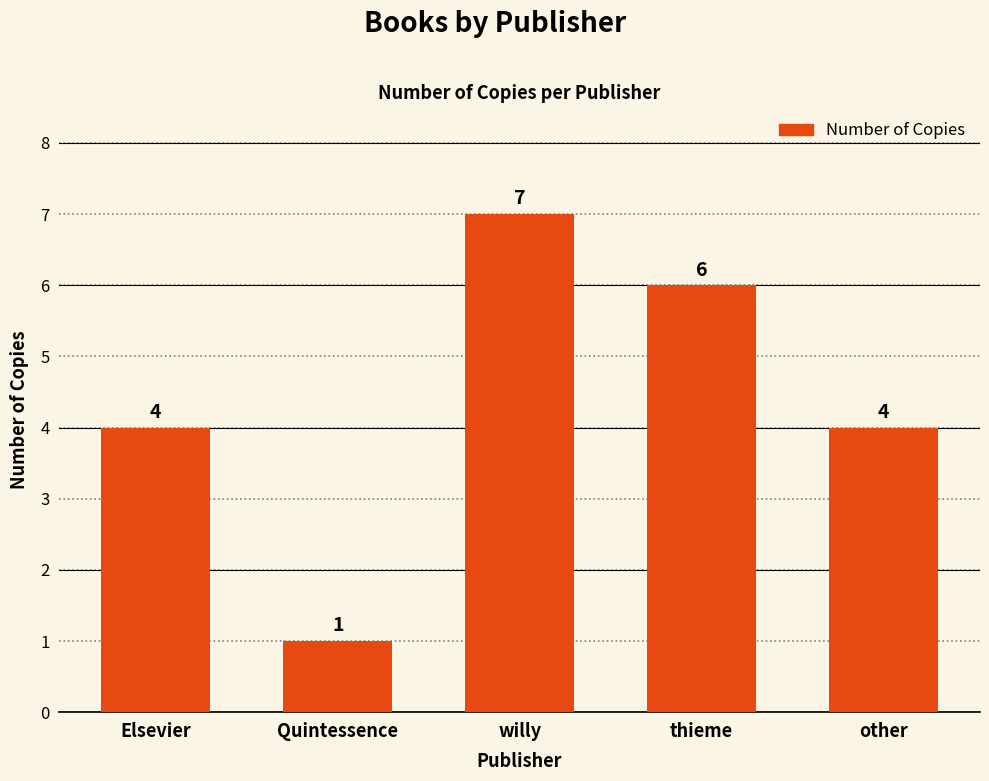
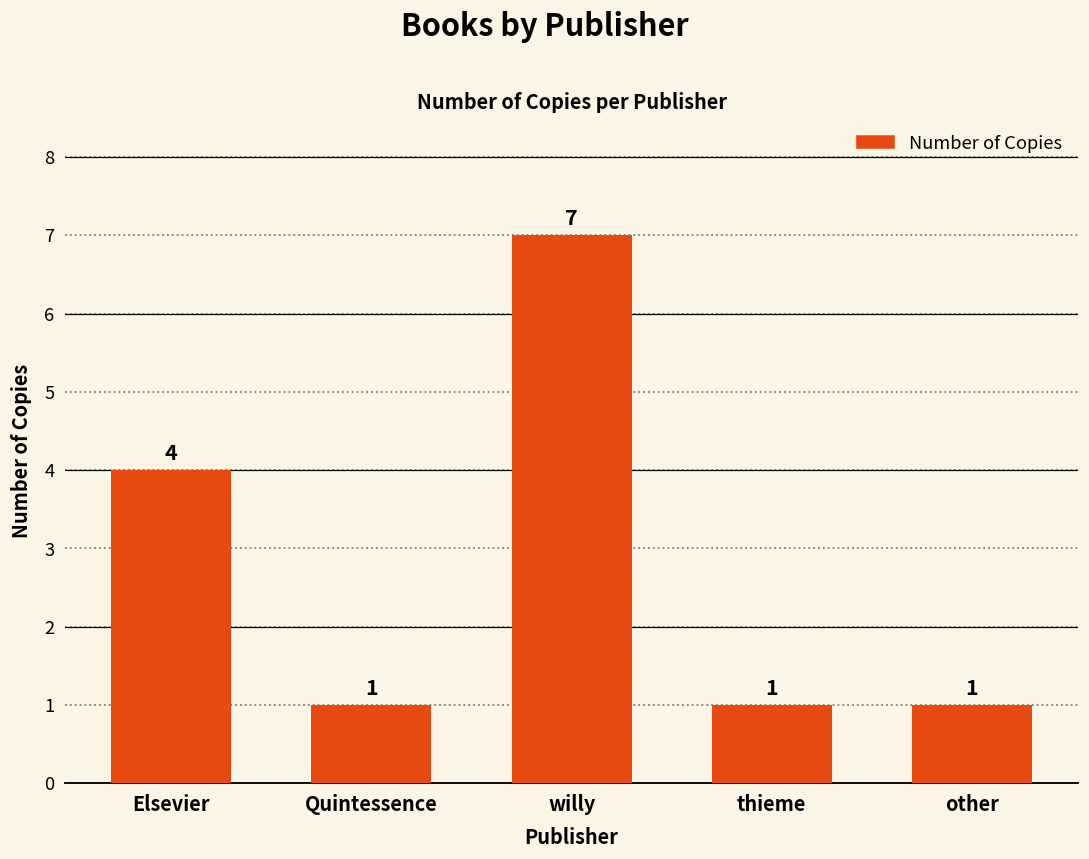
thieme: 6 -> 1
other: 4 -> 1
